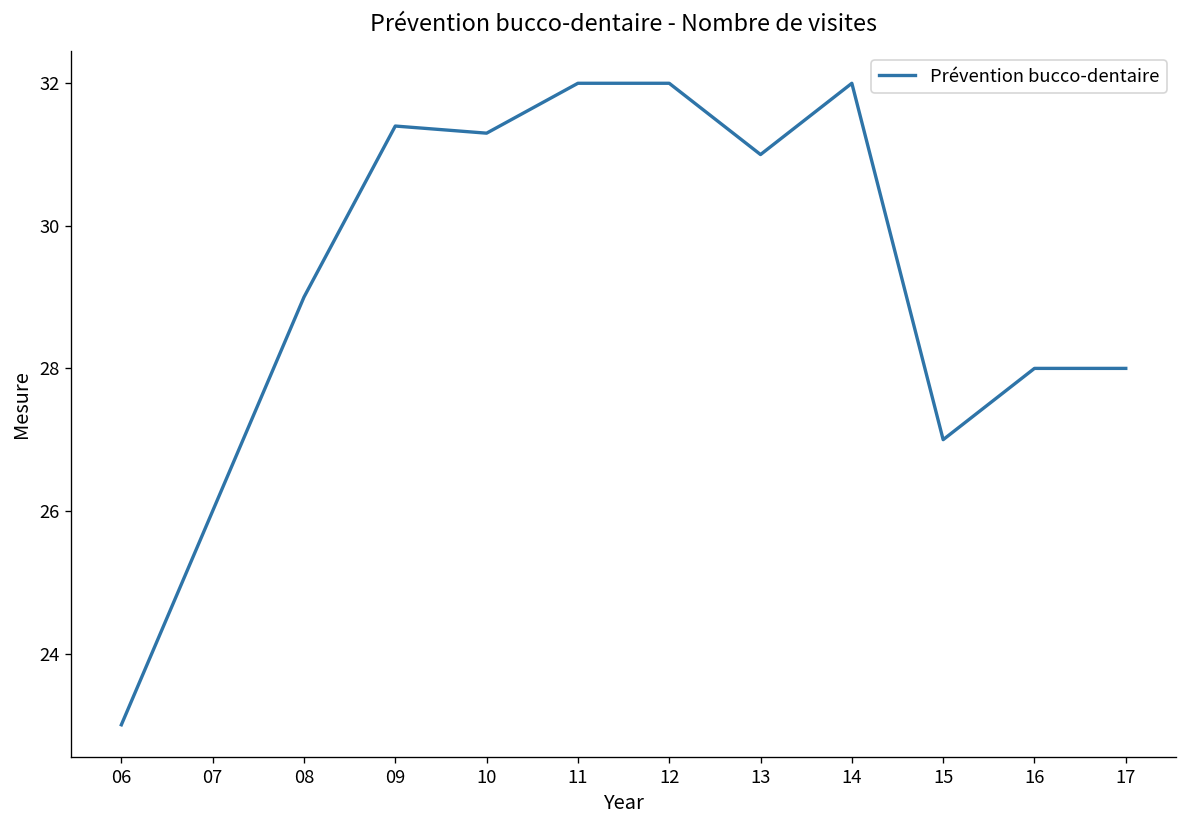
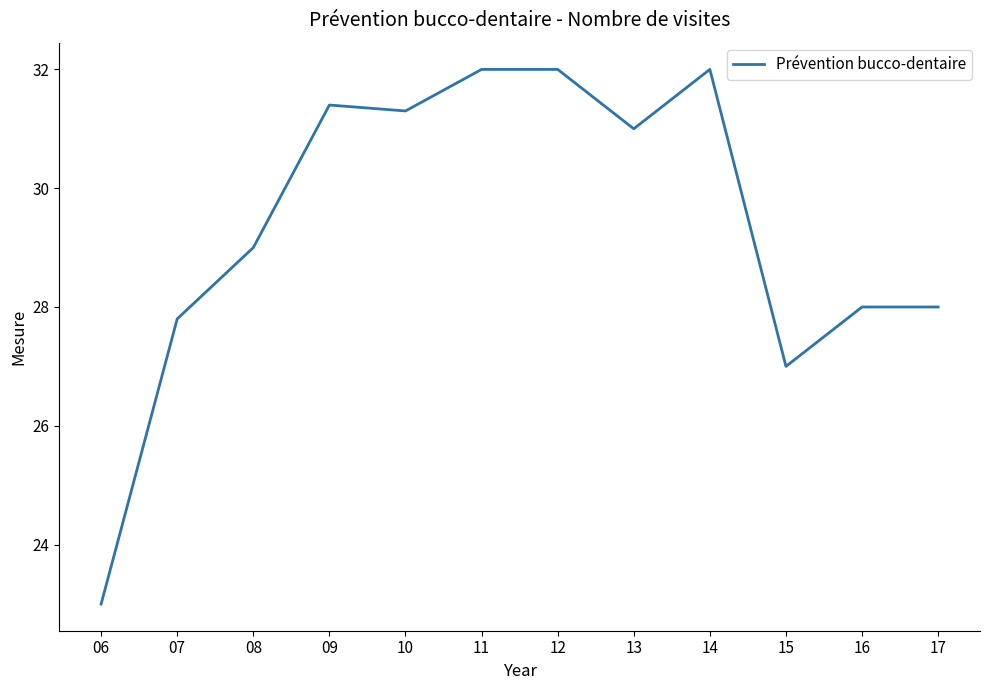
07: 26.0 -> 27.8
